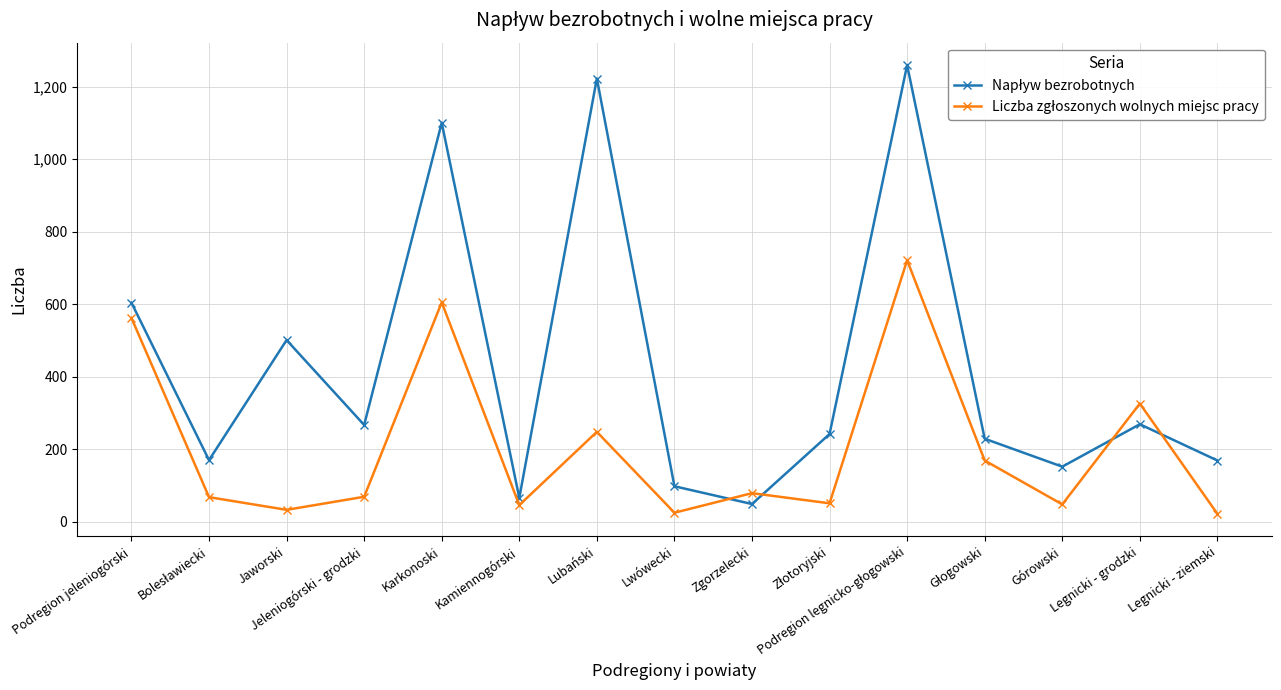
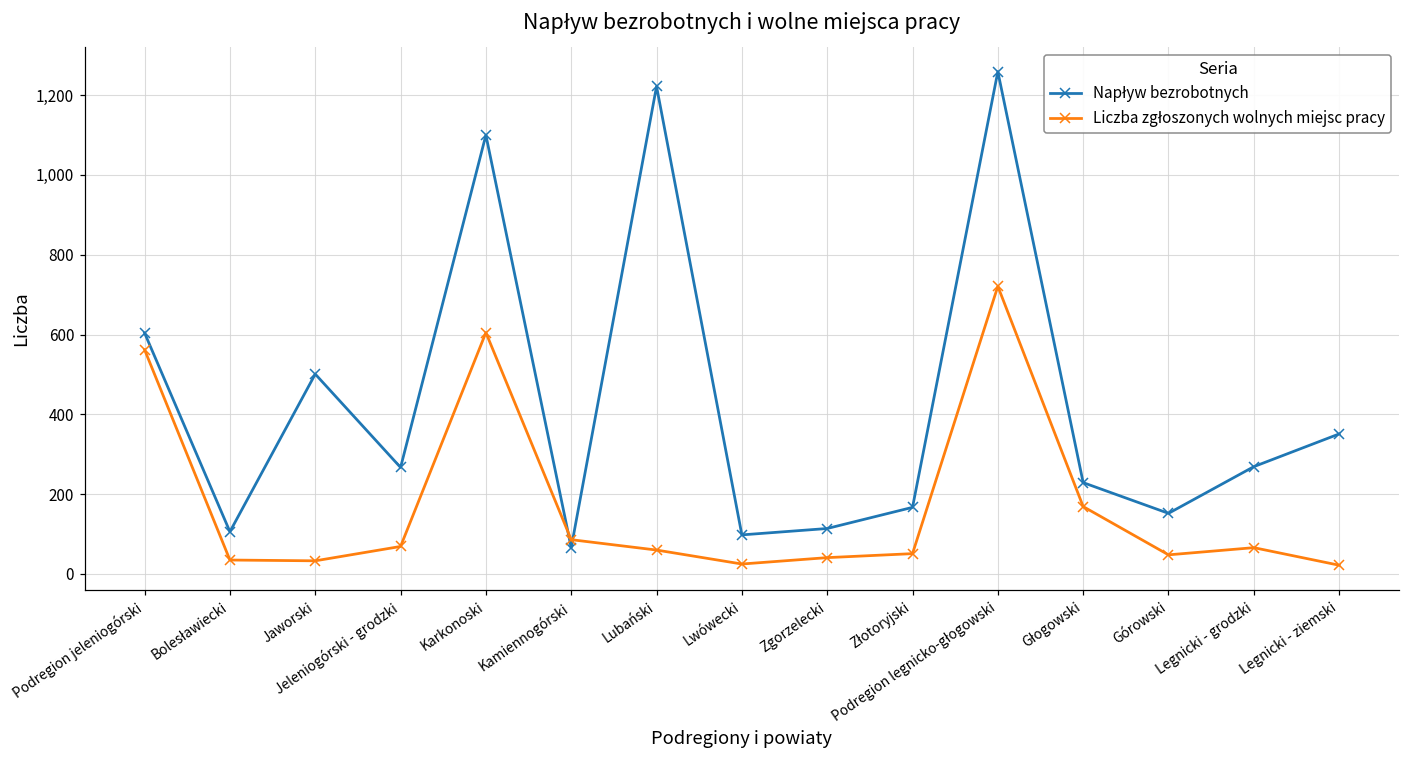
Napływ bezrobotnych, Bolesławiecki: 170 -> 110
Liczba zgłoszonych wolnych miejsc pracy, Bolesławiecki: 70 -> 40
Liczba zgłoszonych wolnych miejsc pracy, Kamiennogórski: 50 -> 90
Liczba zgłoszonych wolnych miejsc pracy, Lubański: 250 -> 60
Napływ bezrobotnych, Zgorzelecki: 50 -> 110
Liczba zgłoszonych wolnych miejsc pracy, Zgorzelecki: 80 -> 40
Napływ bezrobotnych, Złotoryjski: 240 -> 170
Liczba zgłoszonych wolnych miejsc pracy, Legnicki - grodzki: 330 -> 70
Napływ bezrobotnych, Legnicki - ziemski: 170 -> 350
